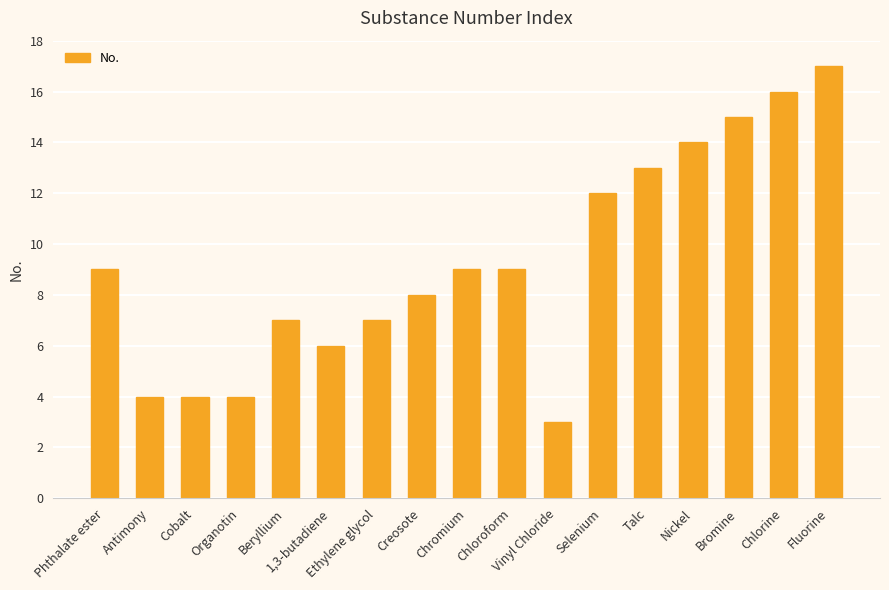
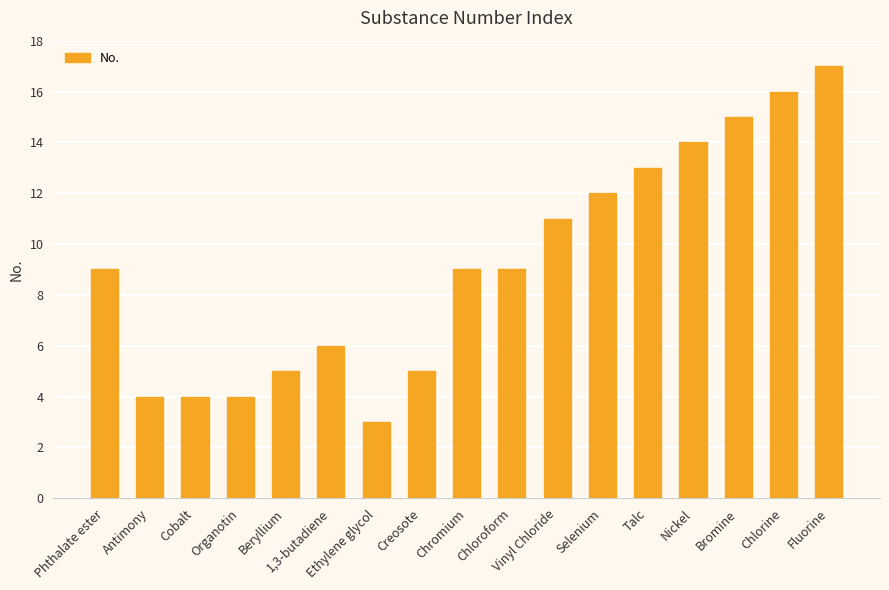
Beryllium: 7 -> 5
Ethylene glycol: 7 -> 3
Creosote: 8 -> 5
Vinyl Chloride: 3 -> 11
